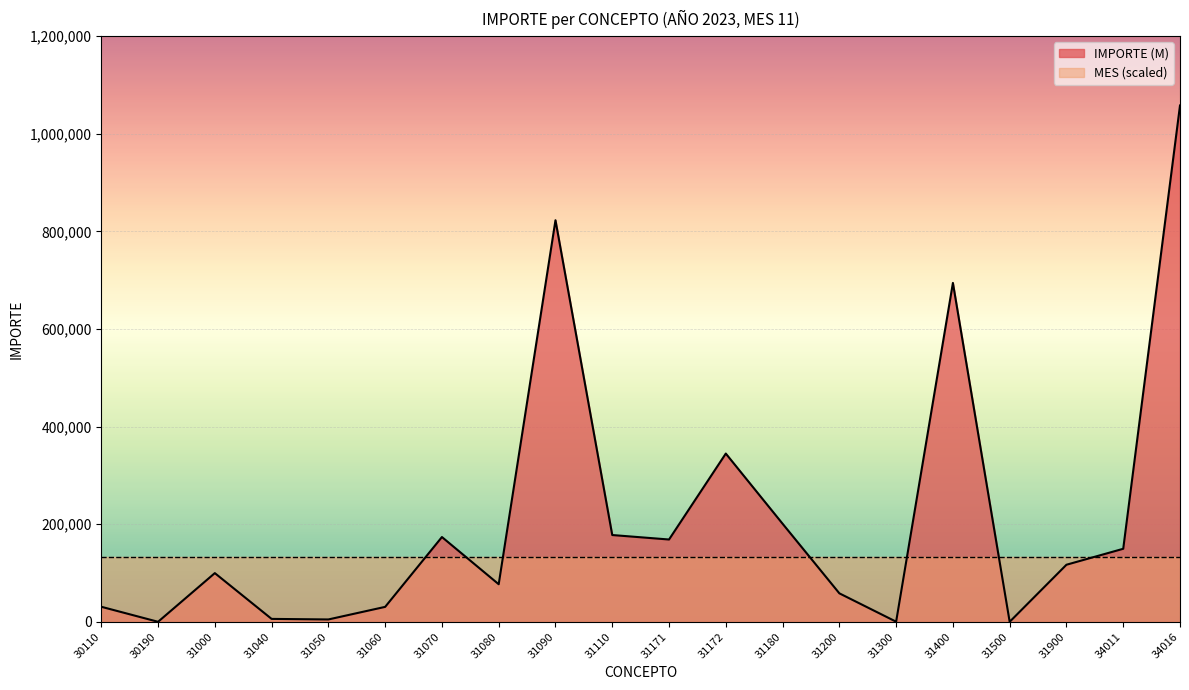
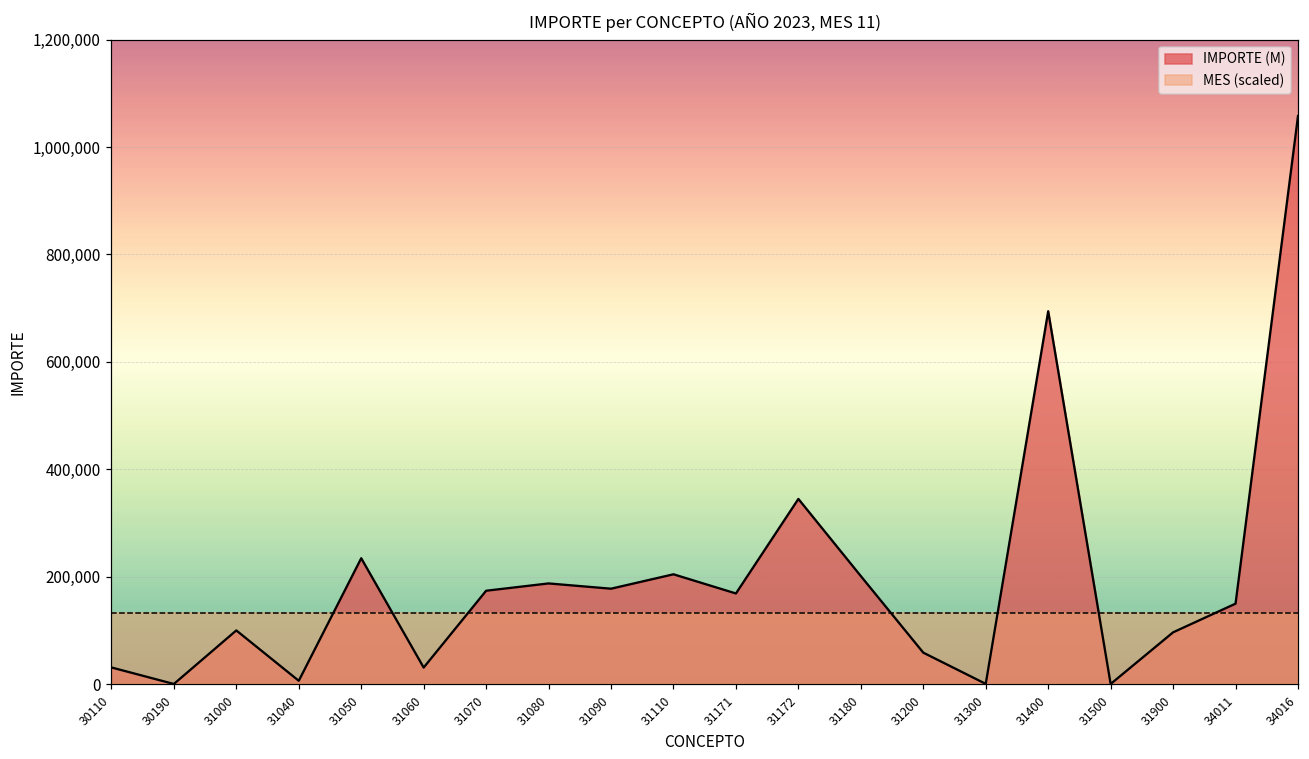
IMPORTE (M), 31050: 0 -> 230,000
IMPORTE (M), 31080: 80,000 -> 190,000
IMPORTE (M), 31090: 820,000 -> 180,000
IMPORTE (M), 31110: 180,000 -> 200,000
IMPORTE (M), 31900: 120,000 -> 100,000
